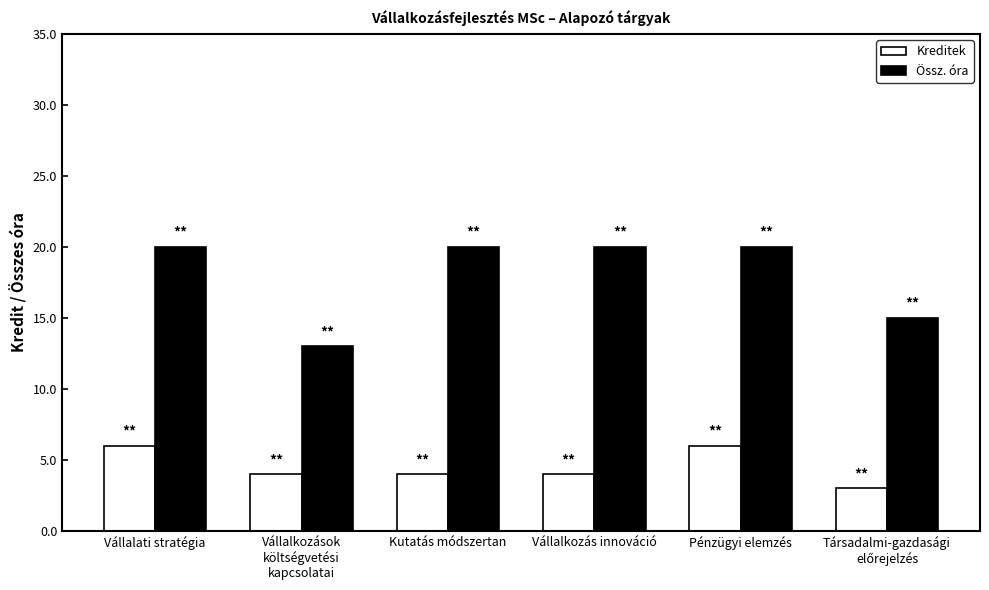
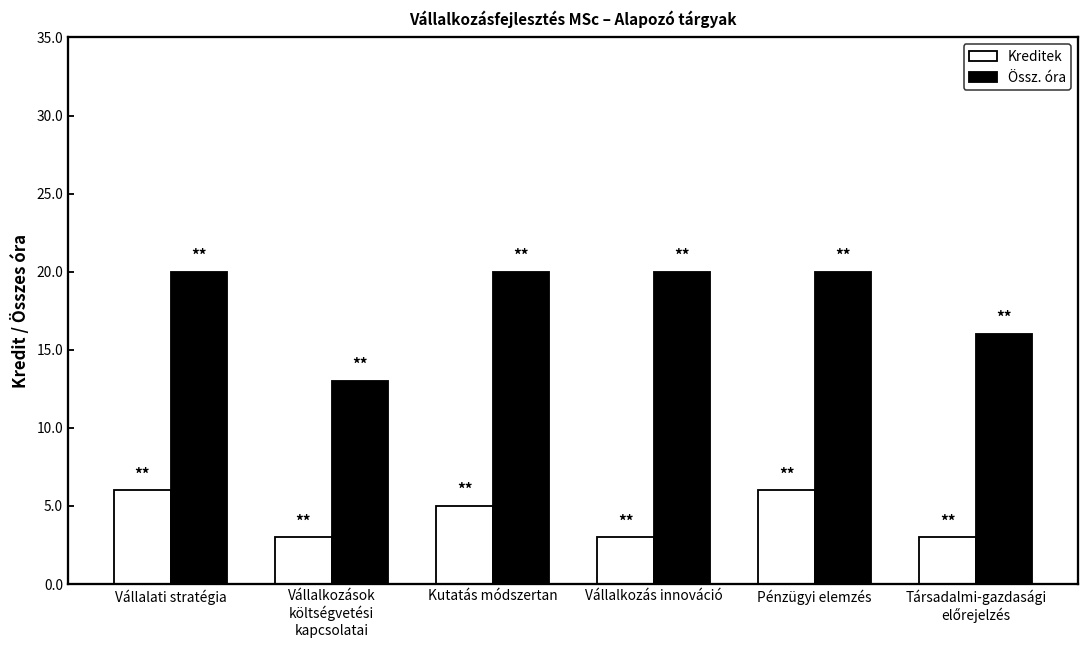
Kreditek, Vállalkozások költségvetési kapcsolatai: 4 -> 3
Kreditek, Kutatás módszertan: 4 -> 5
Kreditek, Vállalkozás innováció: 4 -> 3
Össz. óra, Társadalmi-gazdasági előrejelzés: 15 -> 16
